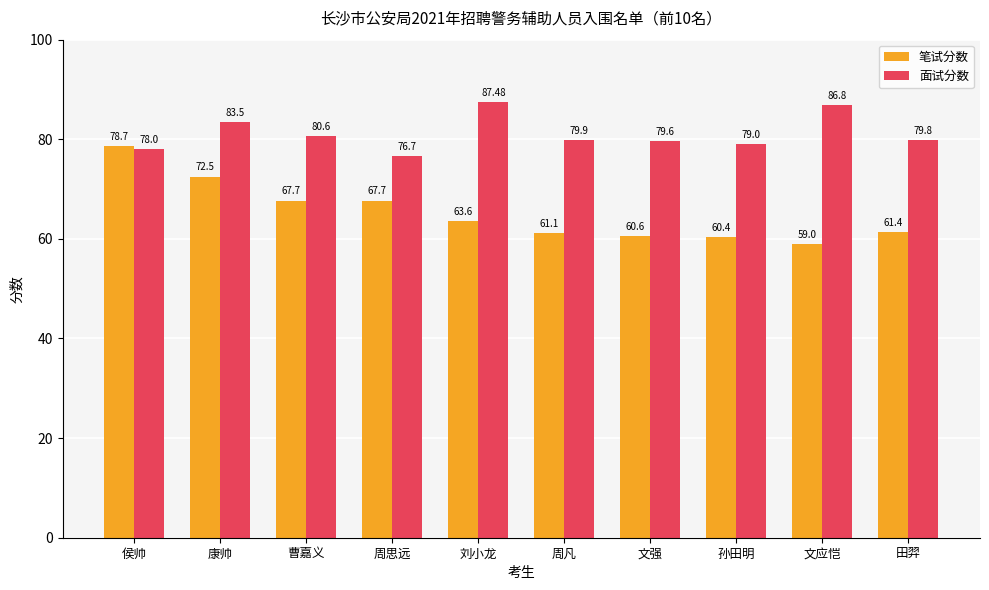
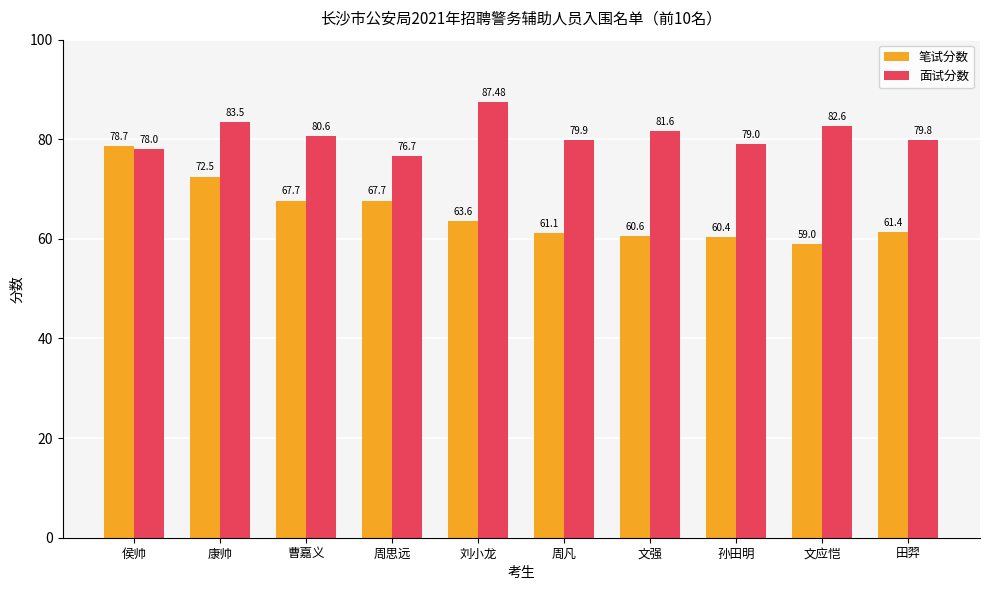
面试分数, 文强: 79.6 -> 81.6
面试分数, 文应恺: 86.8 -> 82.6
